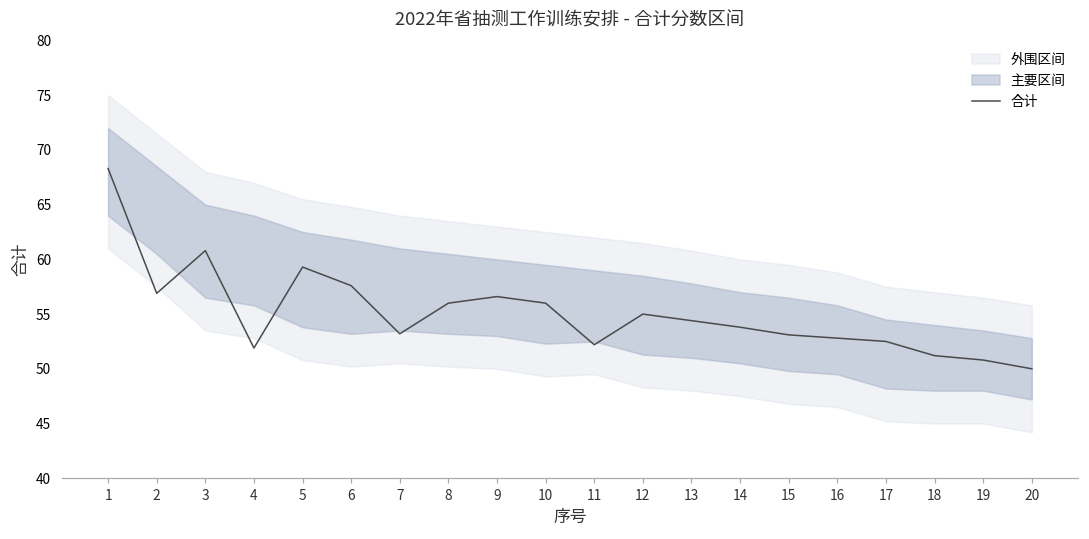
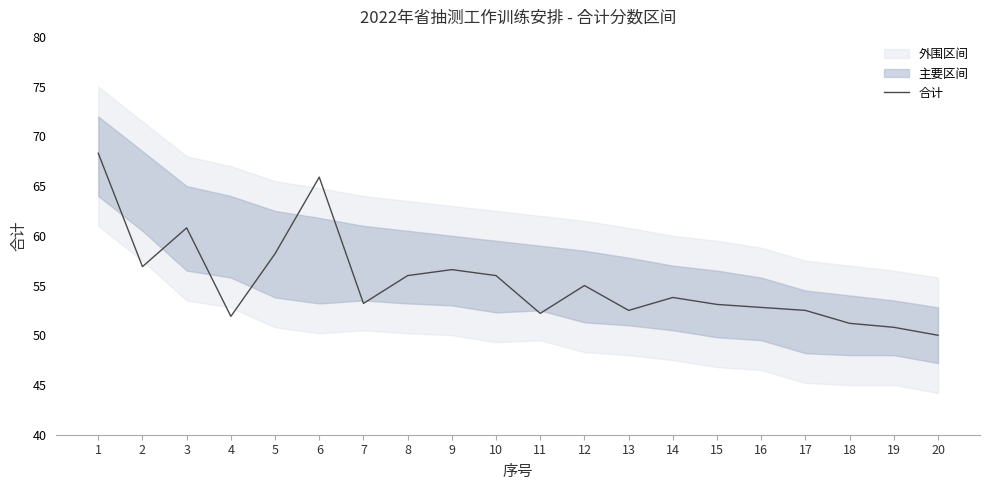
合计, 5: 59 -> 58
合计, 6: 58 -> 66
合计, 13: 54 -> 53
